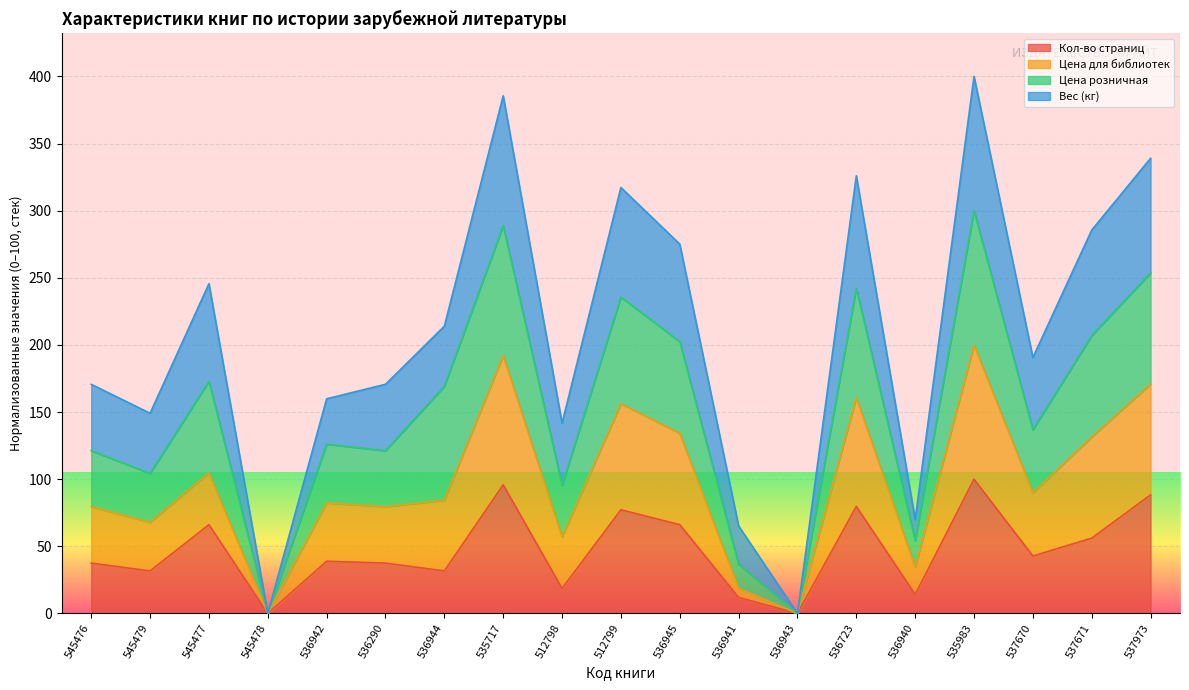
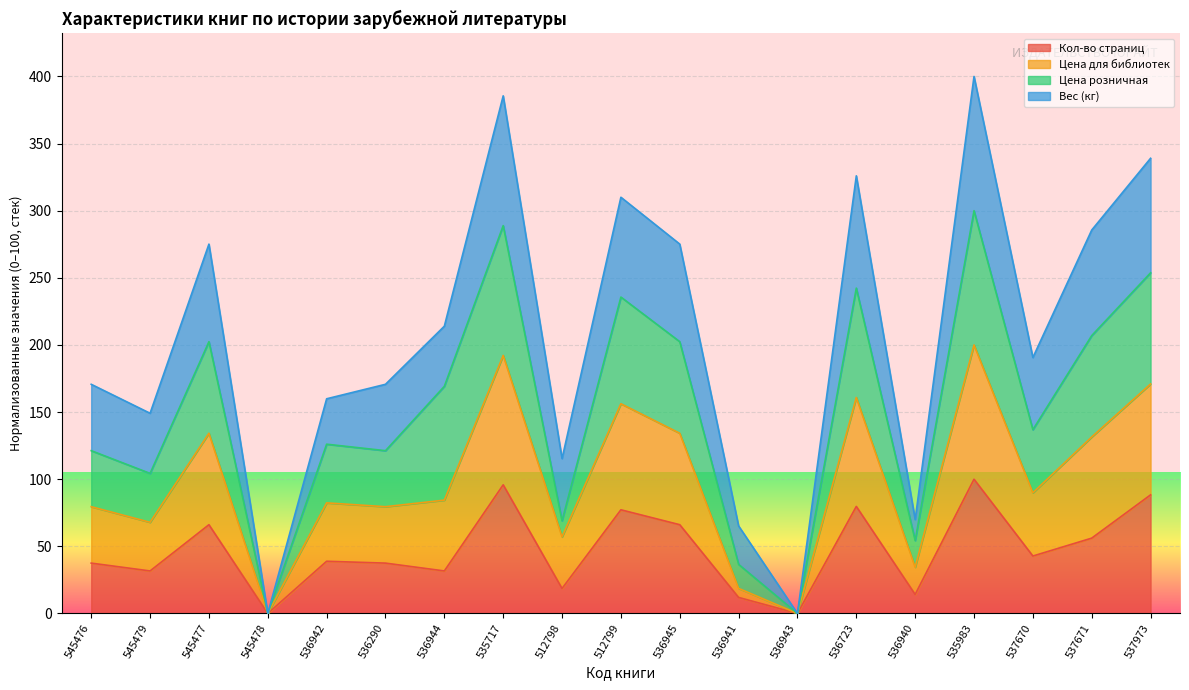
Цена для библиотек, 545477: 39 -> 68
Цена розничная, 512798: 38 -> 12
Вес (кг), 512799: 82 -> 74
